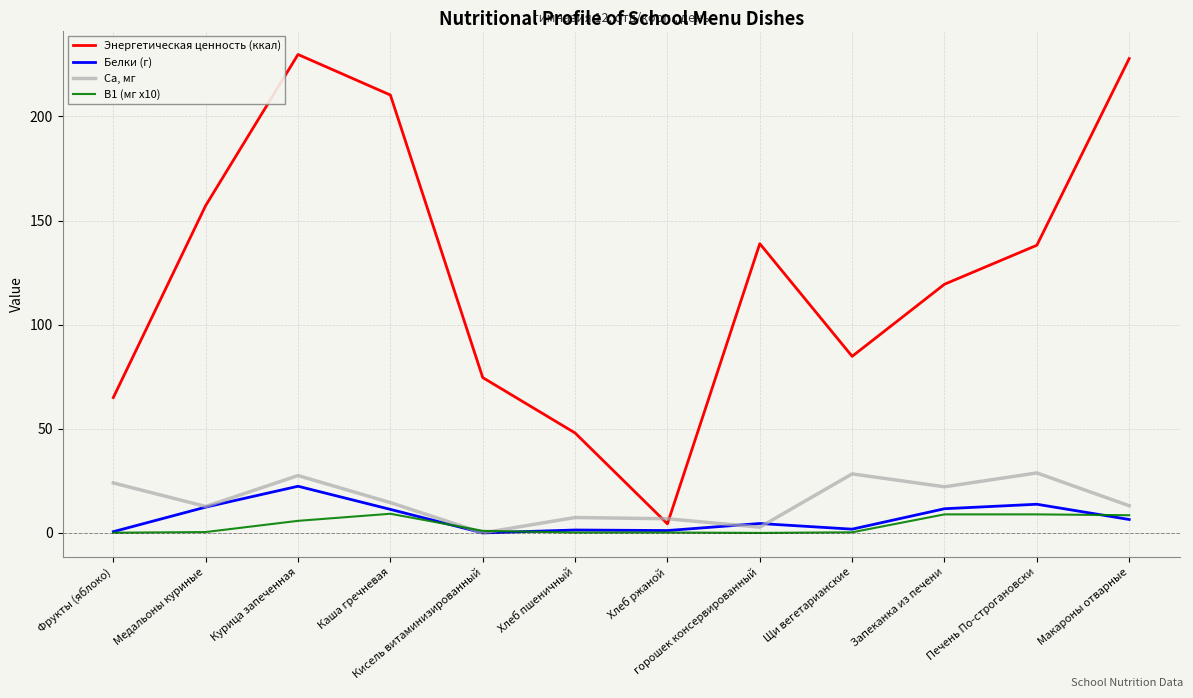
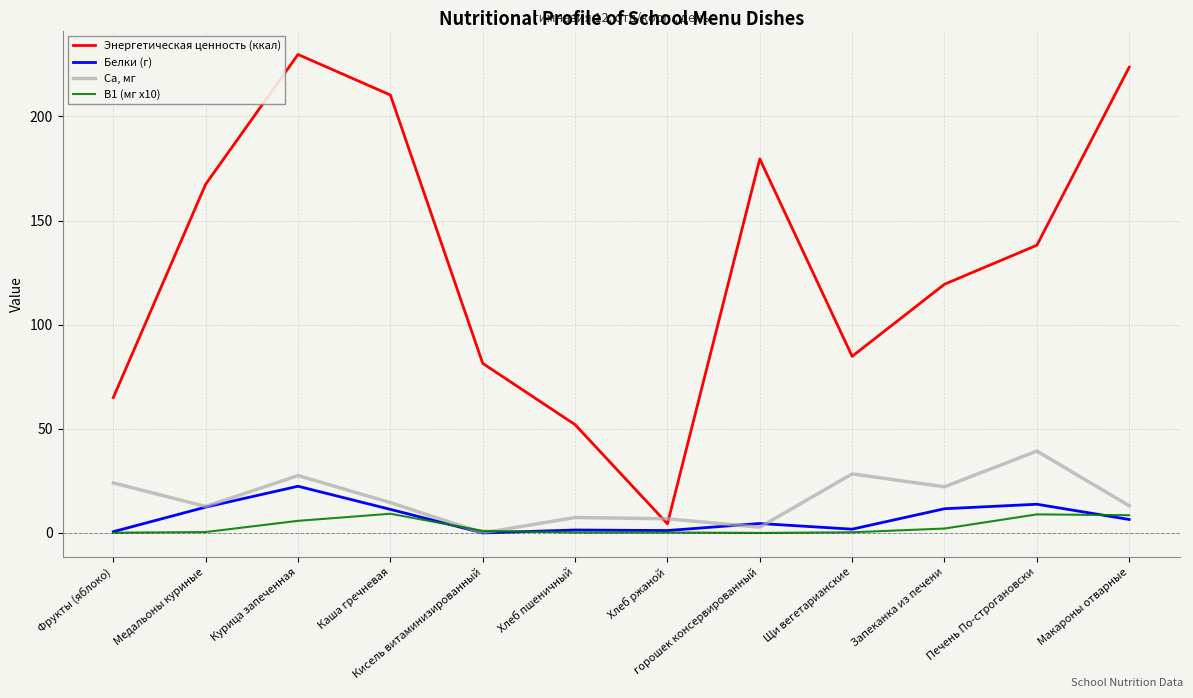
Энергетическая ценность (ккал), Медальоны куриные: 157 -> 167
Энергетическая ценность (ккал), Кисель витаминизированный: 75 -> 81
Энергетическая ценность (ккал), Хлеб пшеничный: 48 -> 52
Энергетическая ценность (ккал), горошек консервированный: 139 -> 180
B1 (мг х10), Запеканка из печени: 9 -> 2
Ca, мг, Печень По-строгановски: 29 -> 39
Энергетическая ценность (ккал), Макароны отварные: 228 -> 224
